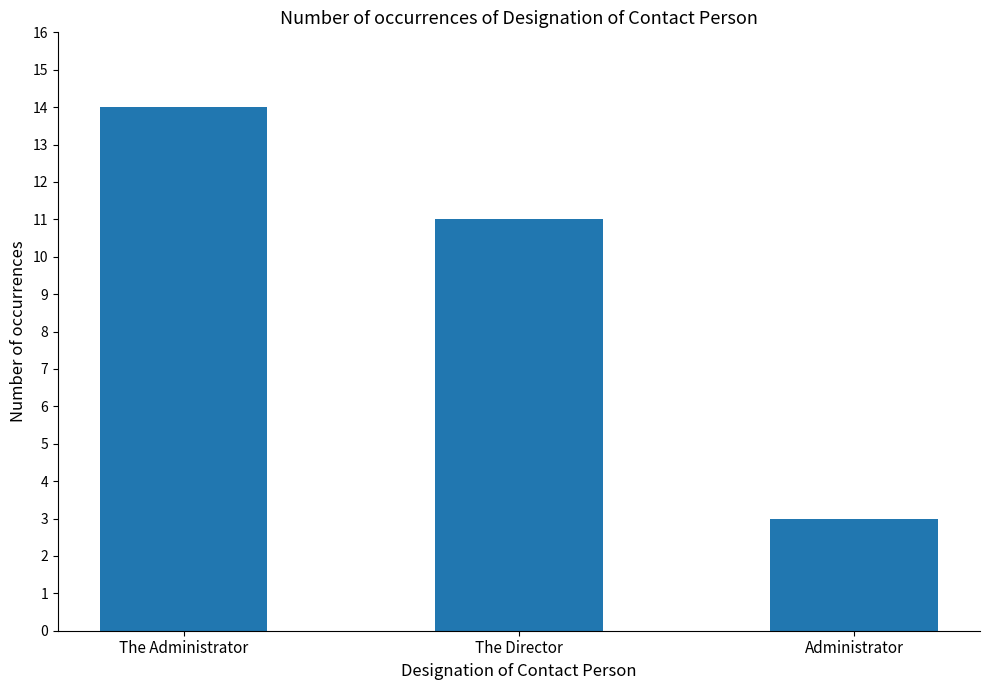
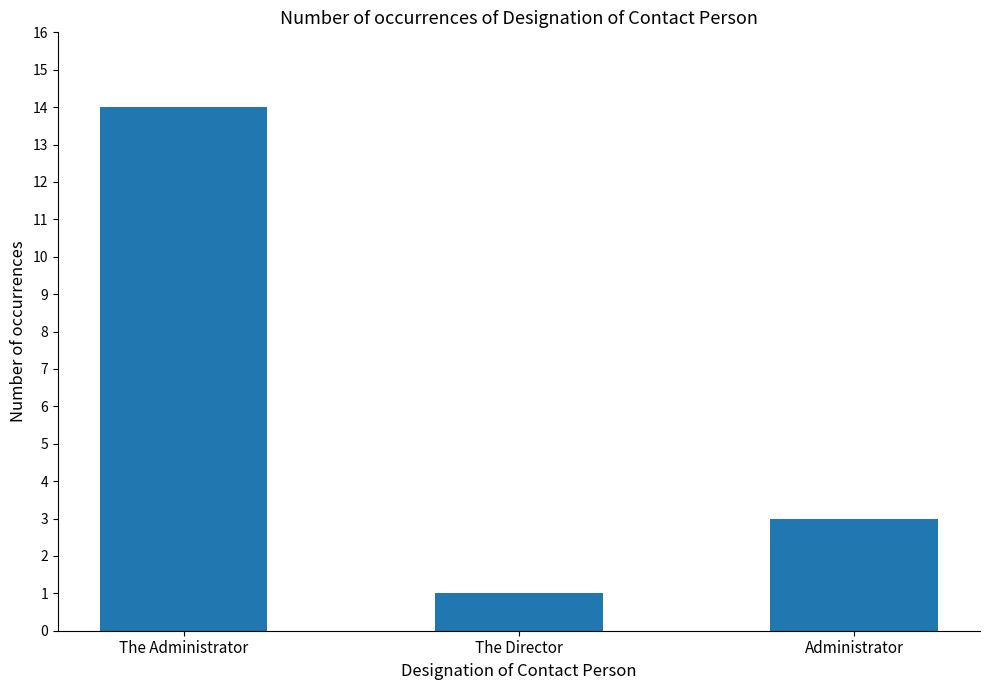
The Director: 11 -> 1
